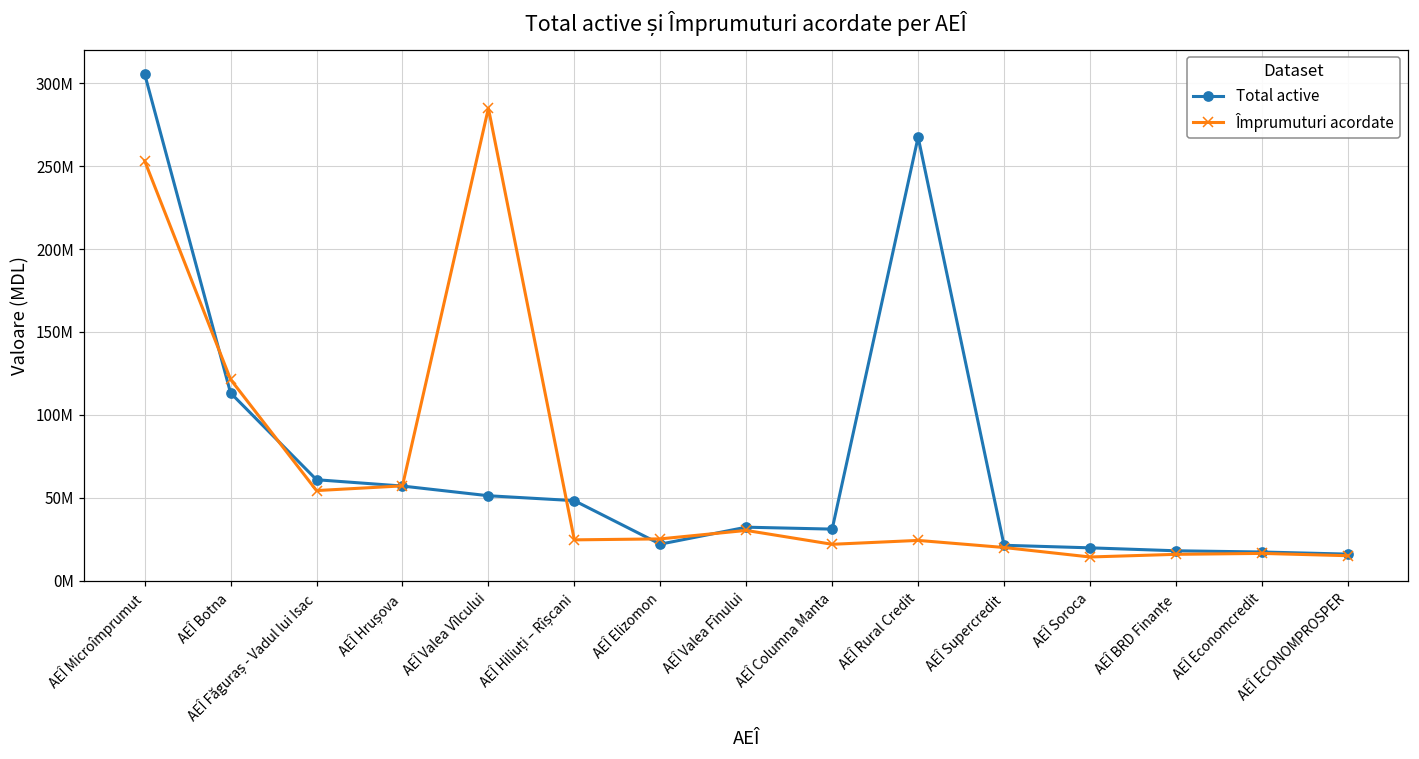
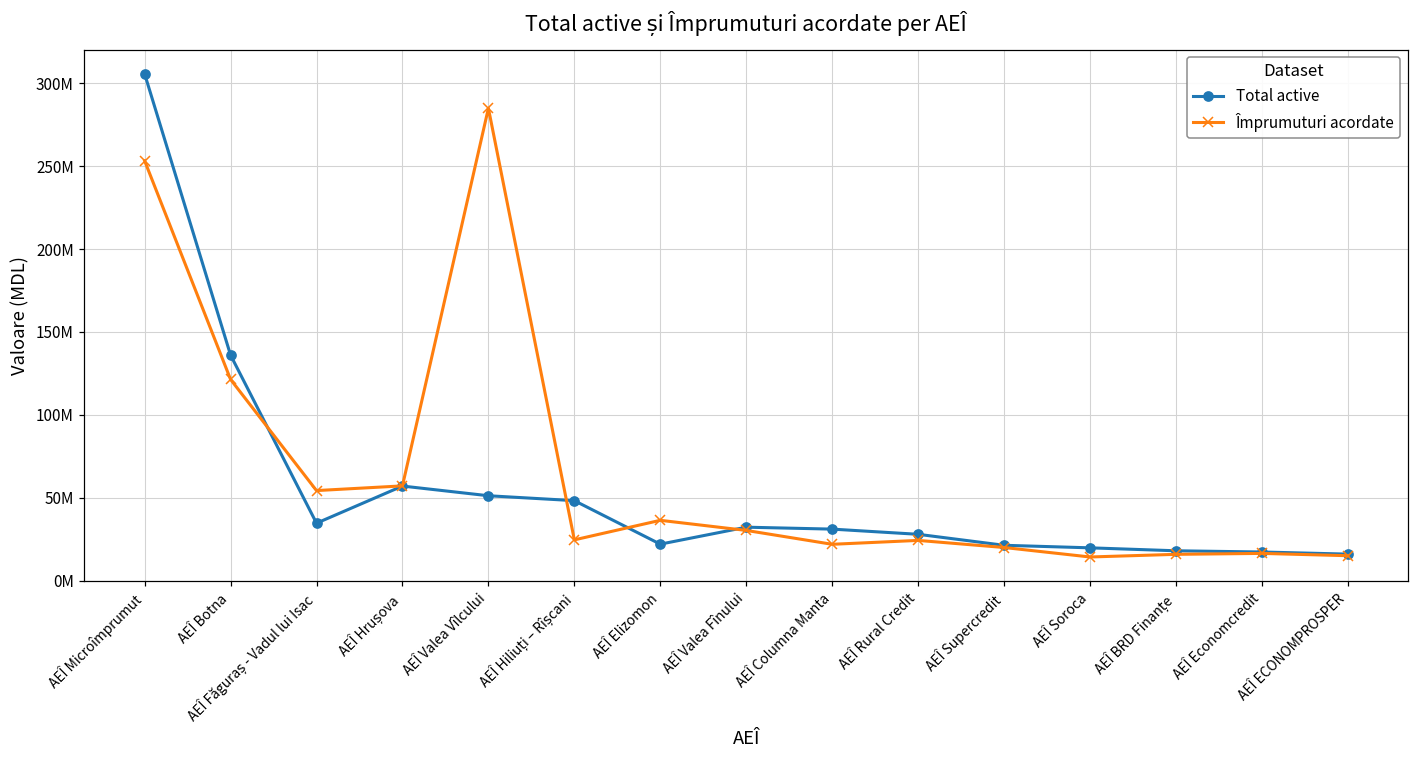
Total active, AEÎ Botna: 113000000 -> 136000000
Total active, AEÎ Făguraș - Vadul lui Isac: 61000000 -> 35000000
Împrumuturi acordate, AEÎ Elizomon: 25000000 -> 36000000
Total active, AEÎ Rural Credit: 268000000 -> 28000000
